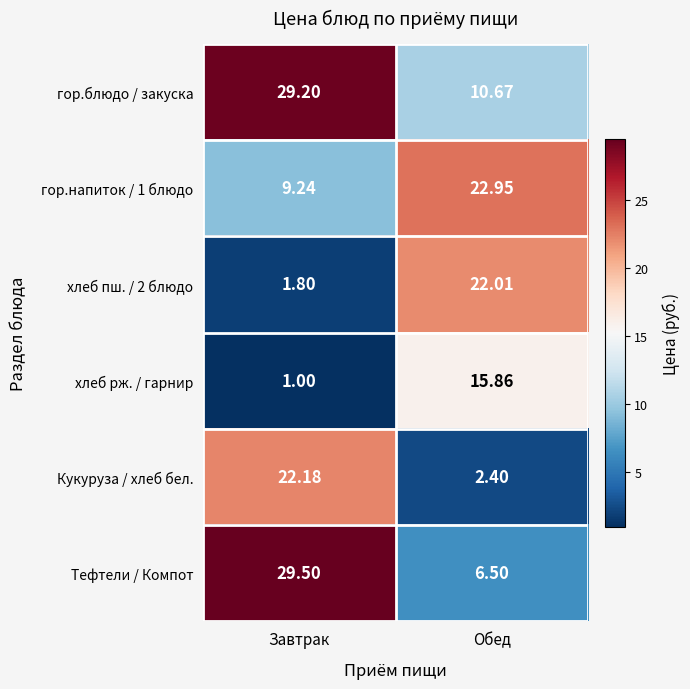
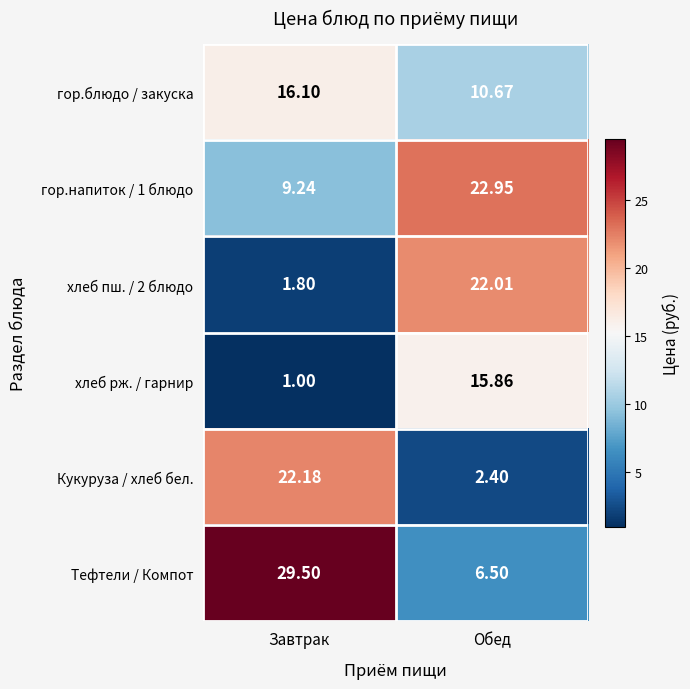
гор.блюдо / закуска, Завтрак: 29.20 -> 16.10
